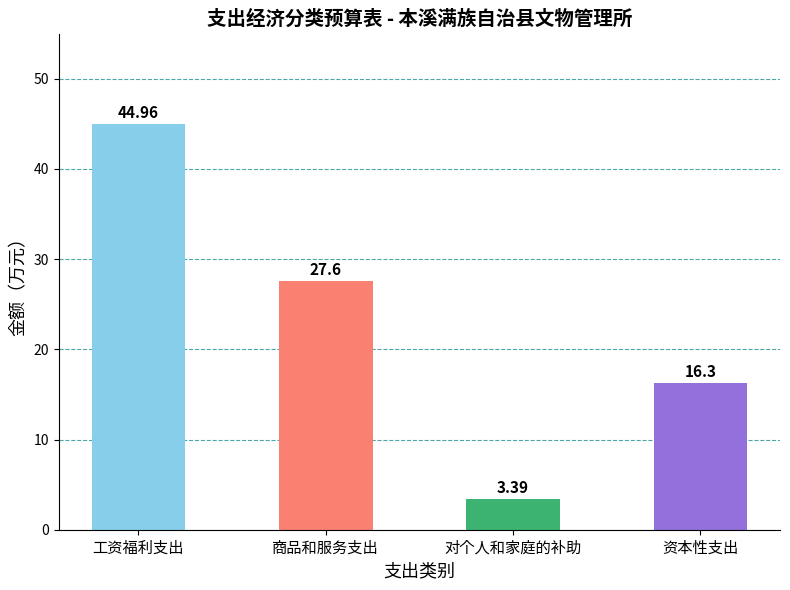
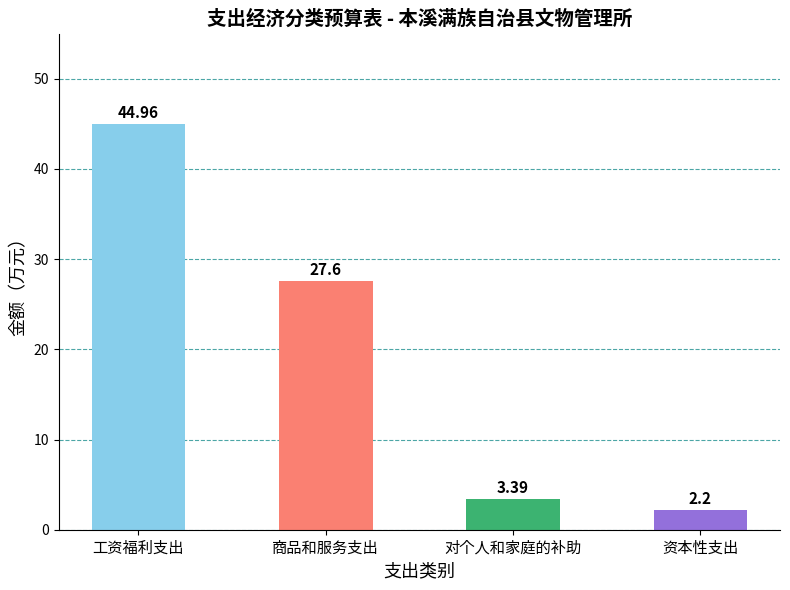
资本性支出: 16.3 -> 2.2
